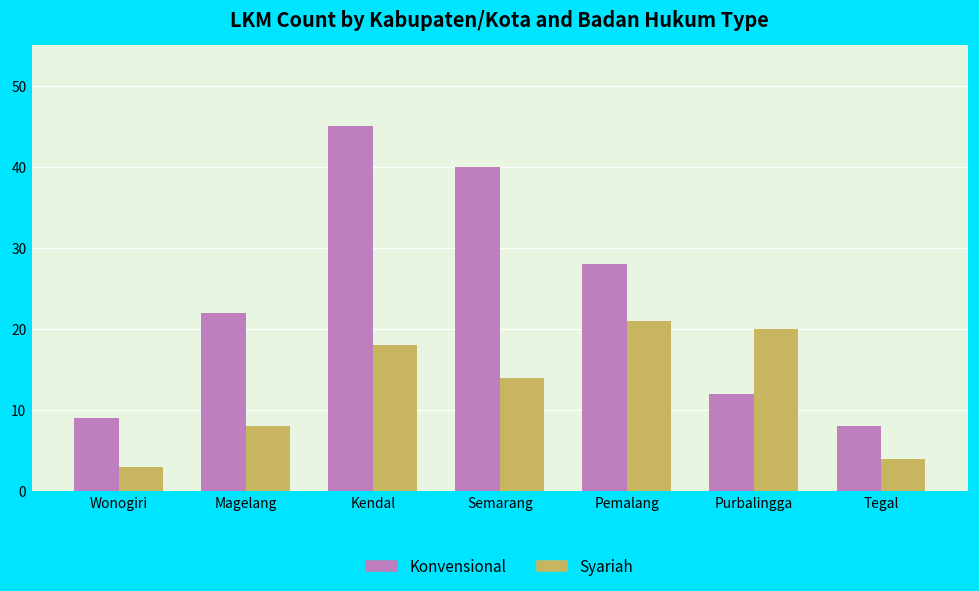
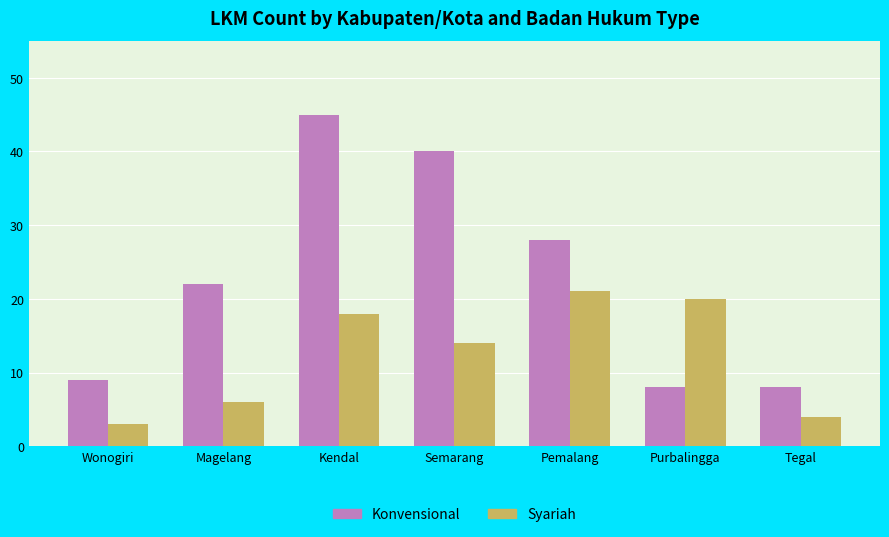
Syariah, Magelang: 8 -> 6
Konvensional, Purbalingga: 12 -> 8
